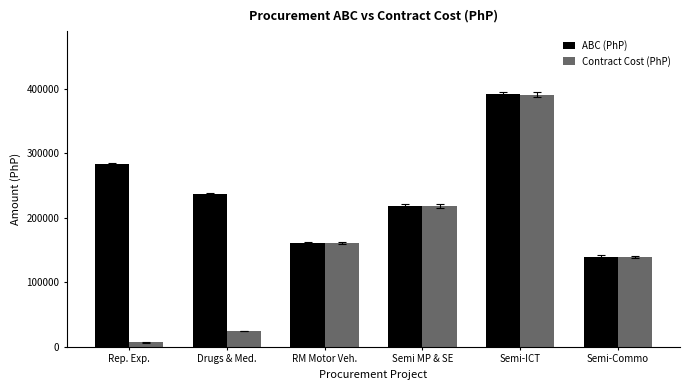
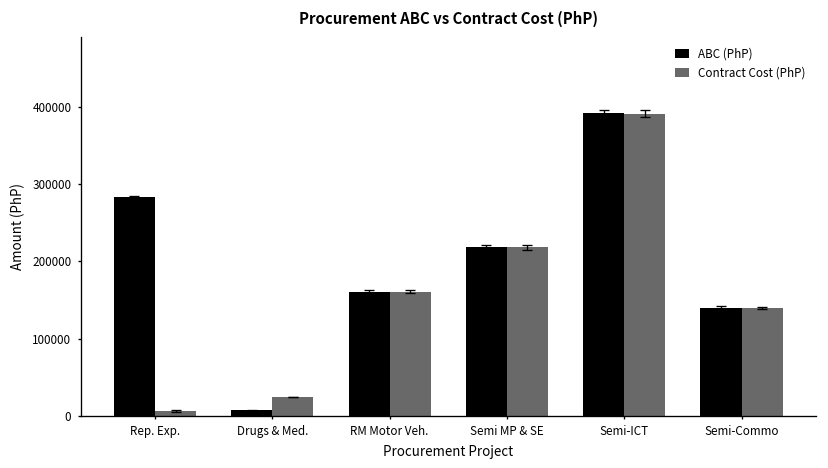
ABC (PhP), Drugs & Med.: 240000 -> 10000
